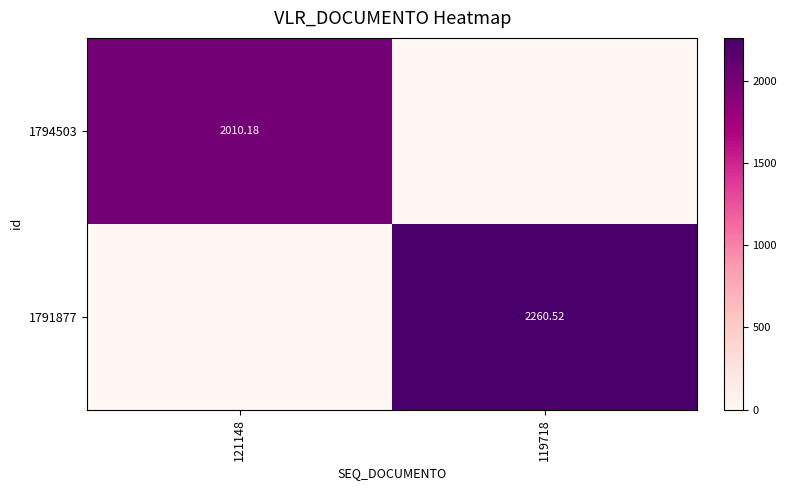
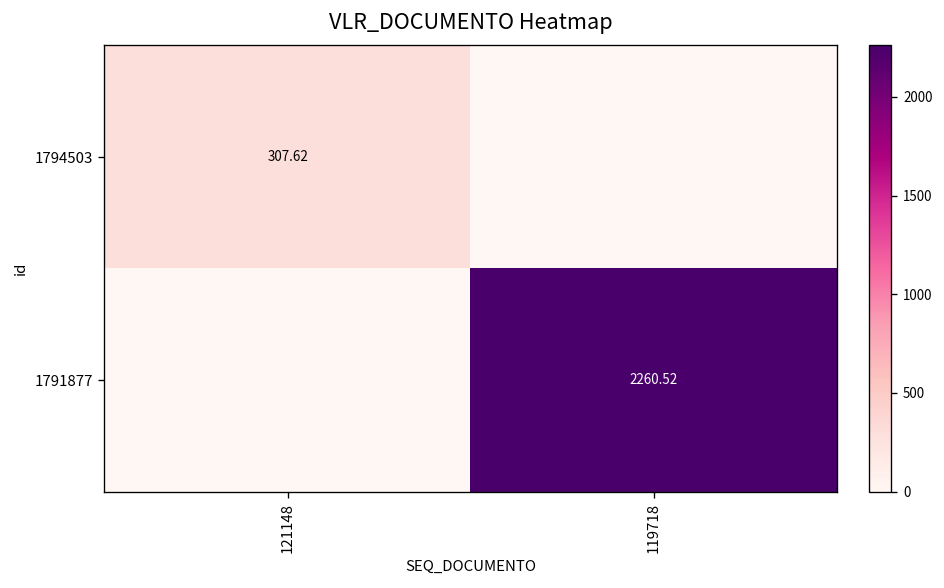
1794503, 121148: 2010.18 -> 307.62
